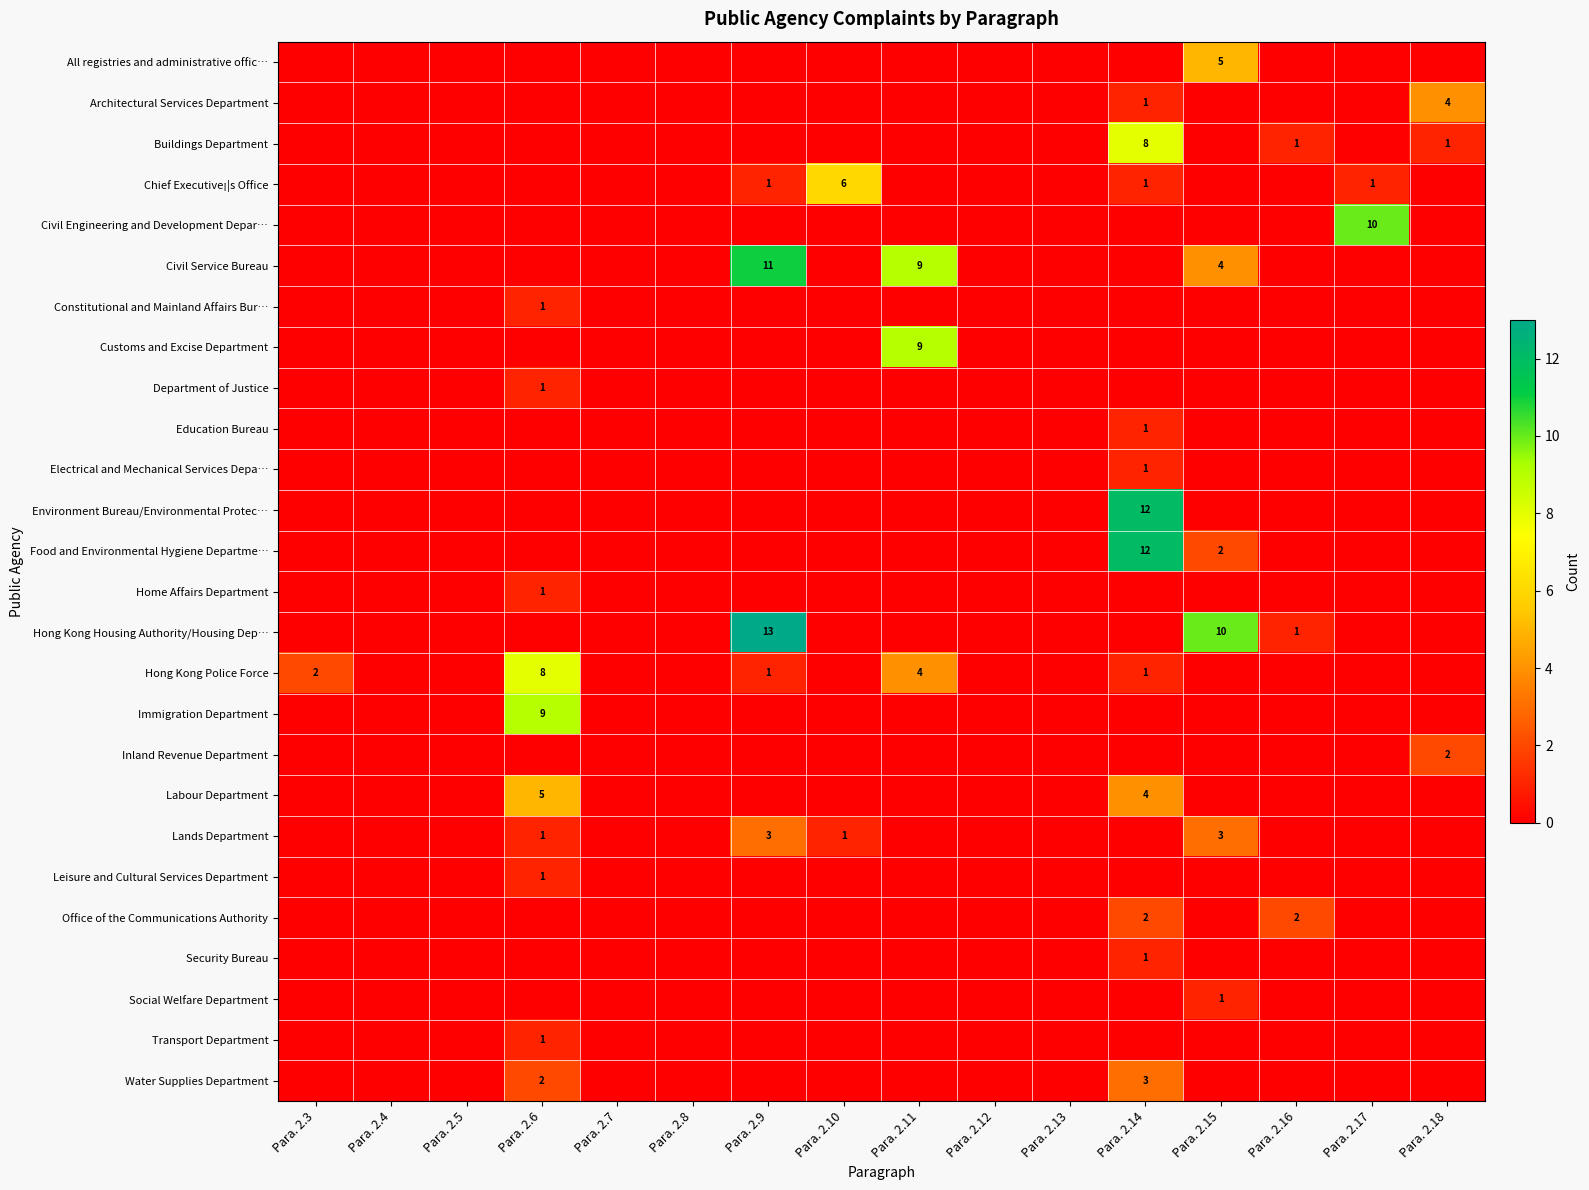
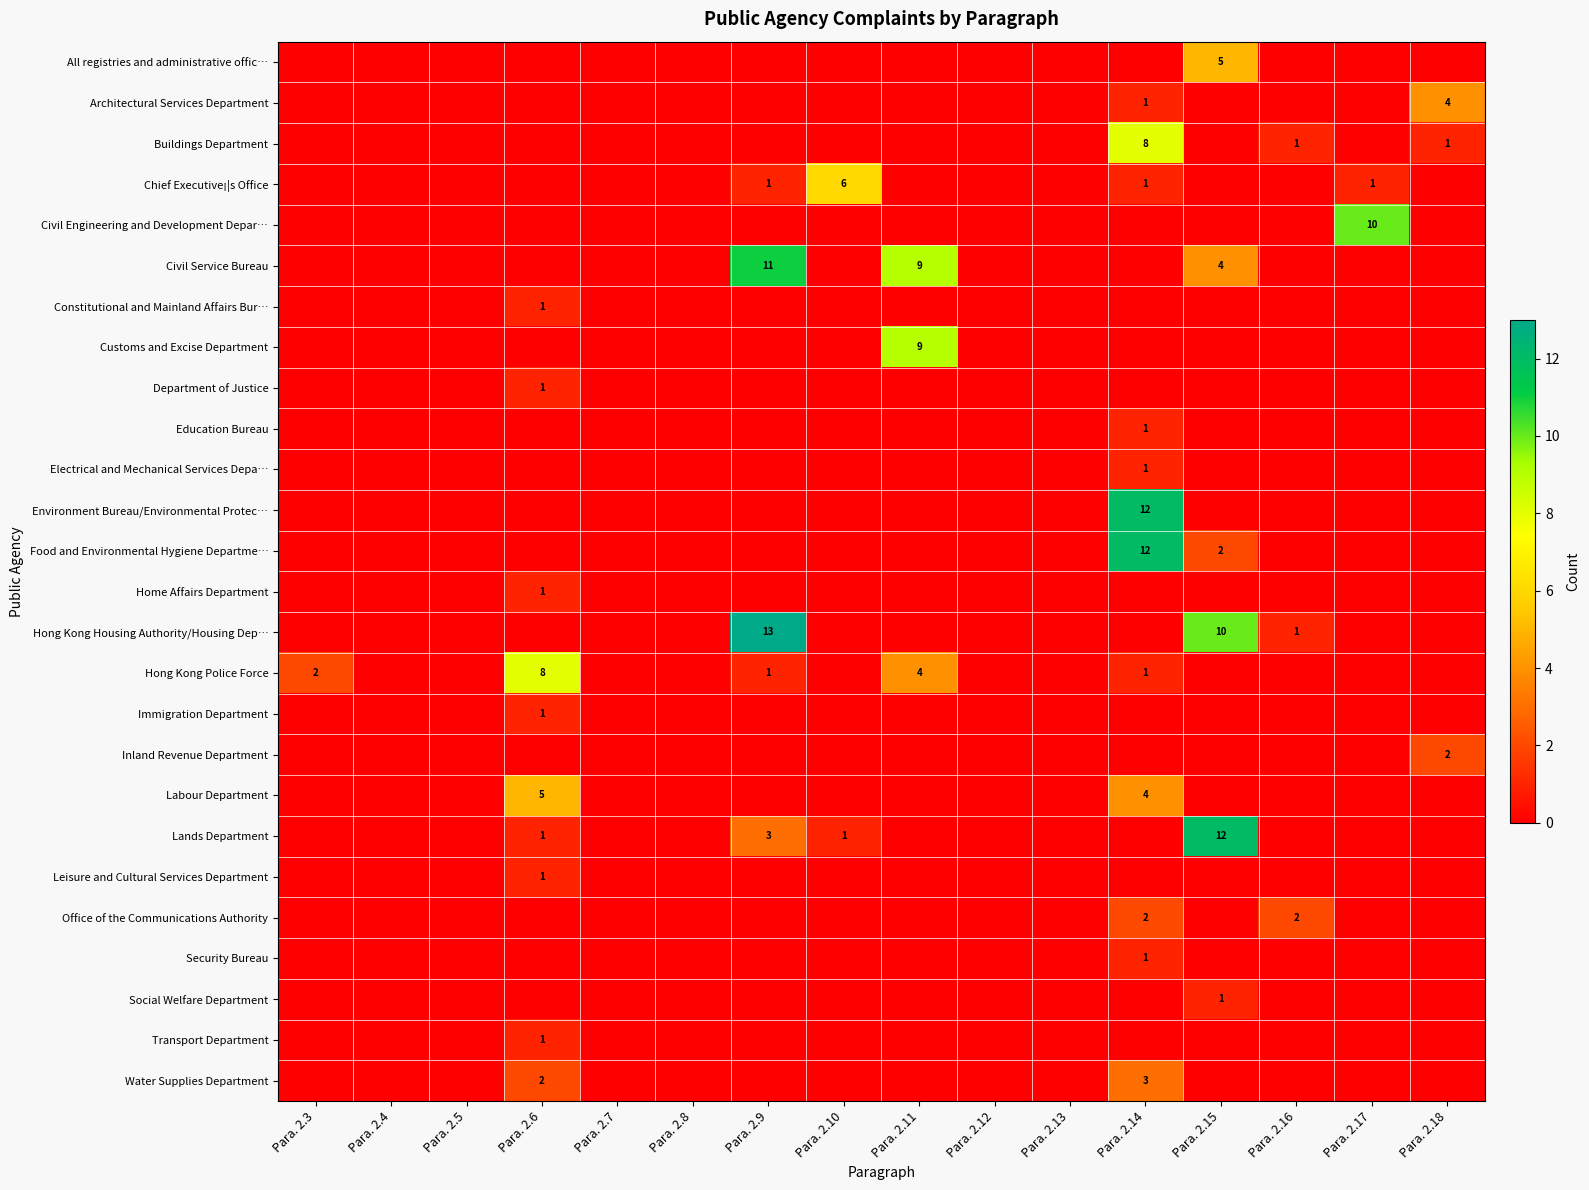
Immigration Department, Para. 2.6: 9 -> 1
Lands Department, Para. 2.15: 3 -> 12
